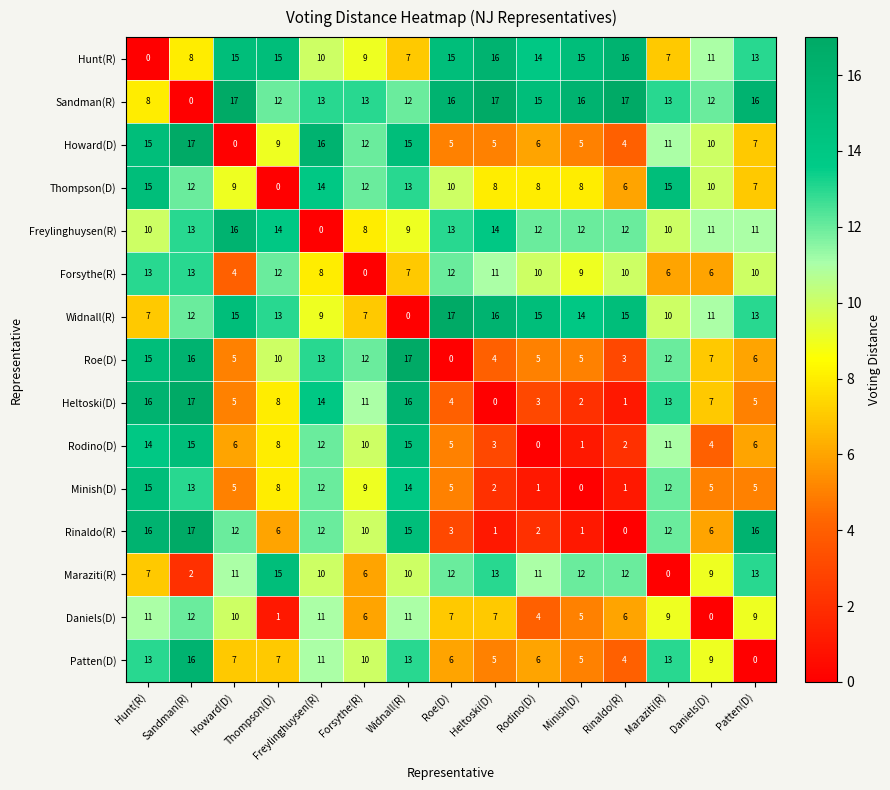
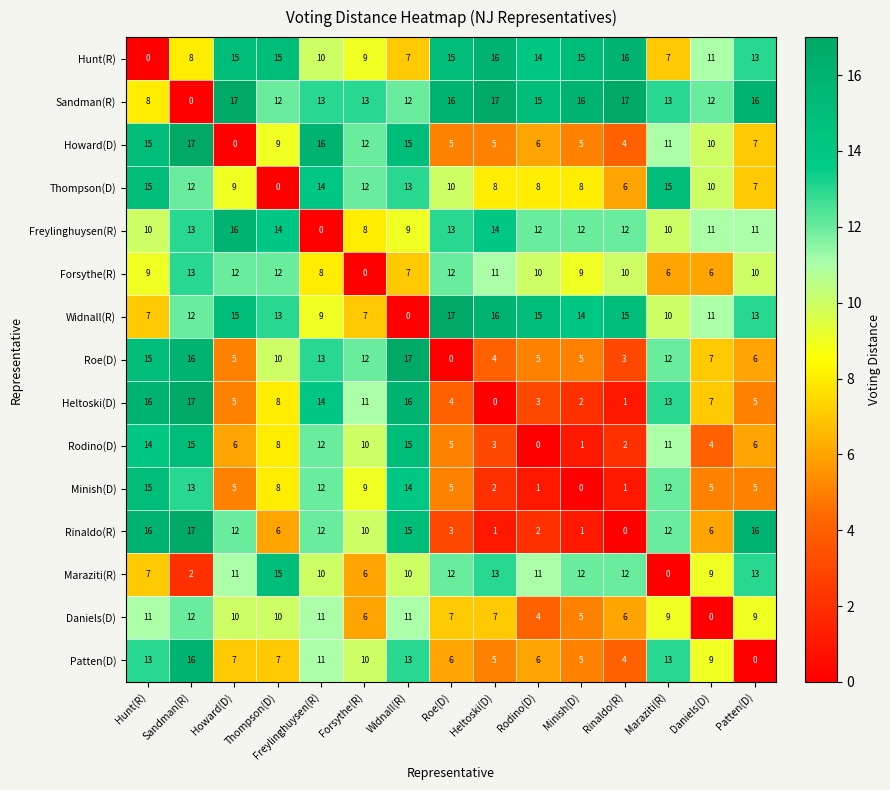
Forsythe(R), Hunt(R): 13 -> 9
Forsythe(R), Howard(D): 4 -> 12
Daniels(D), Thompson(D): 1 -> 10
